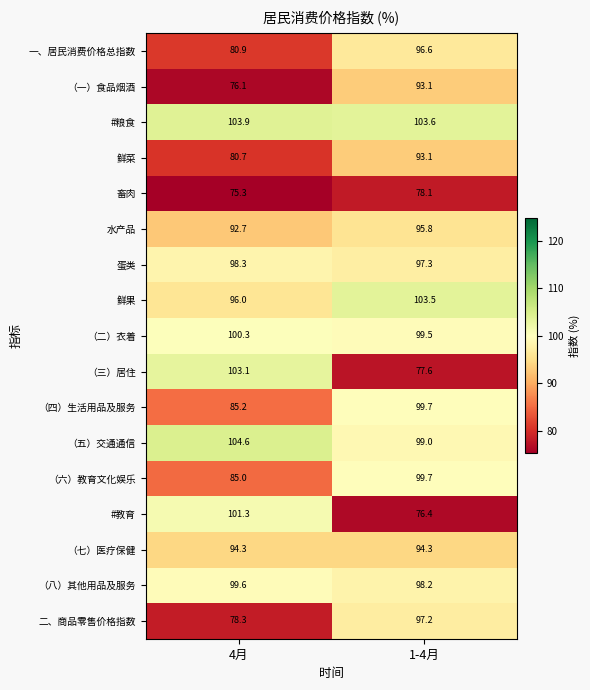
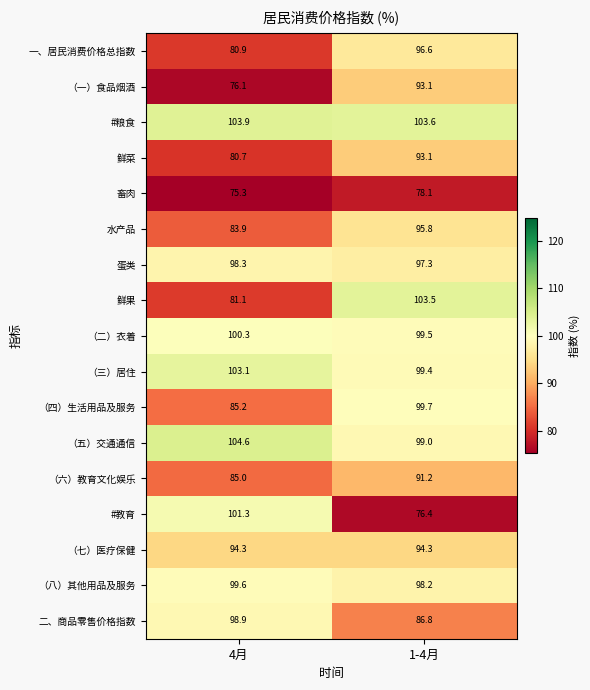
水产品, 4月: 92.7 -> 83.9
鲜果, 4月: 96.0 -> 81.1
（三）居住, 1-4月: 77.6 -> 99.4
（六）教育文化娱乐, 1-4月: 99.7 -> 91.2
二、商品零售价格指数, 4月: 78.3 -> 98.9
二、商品零售价格指数, 1-4月: 97.2 -> 86.8
